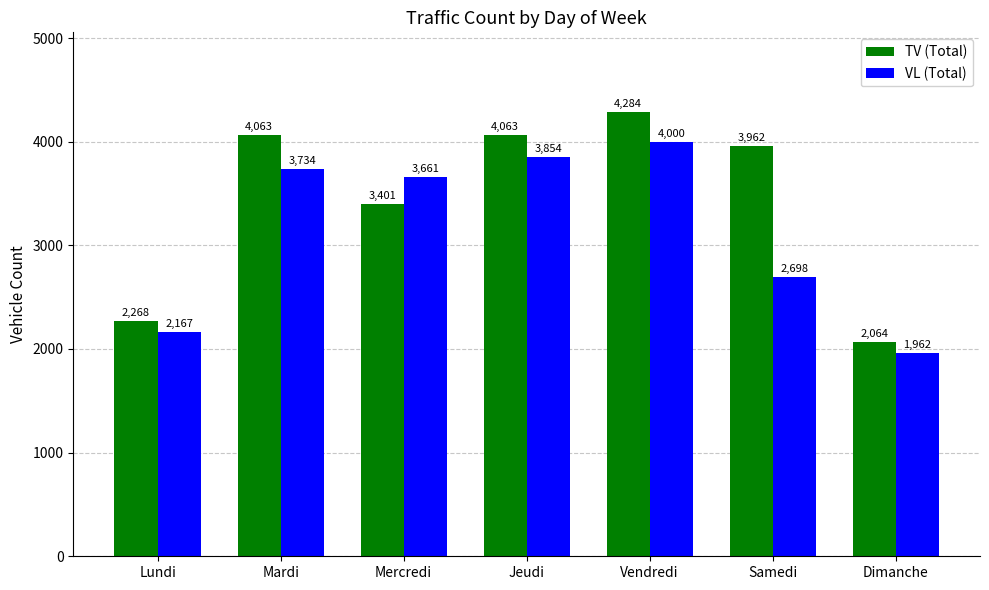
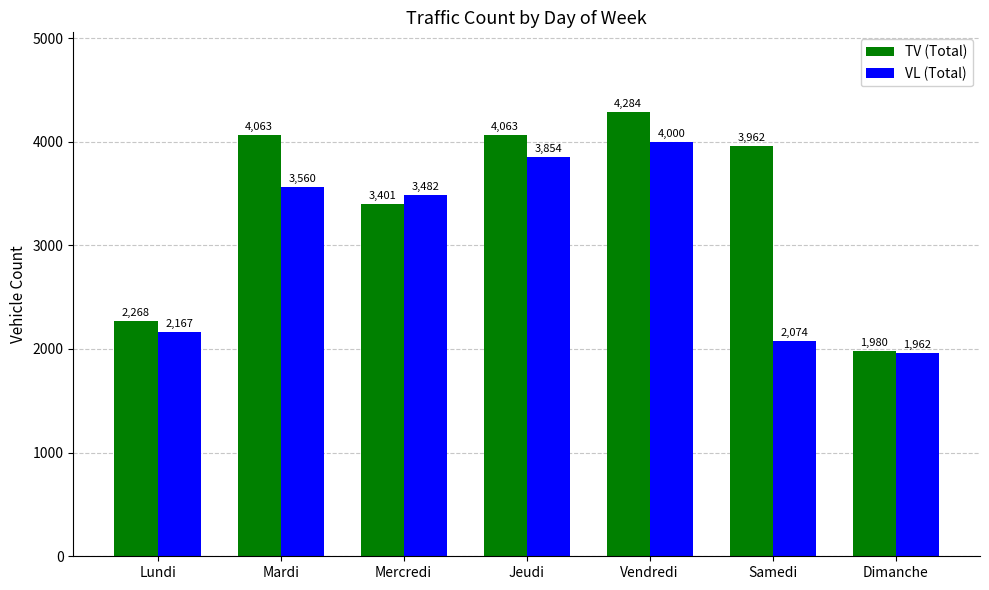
VL (Total), Mardi: 3,734 -> 3,560
VL (Total), Mercredi: 3,661 -> 3,482
VL (Total), Samedi: 2,698 -> 2,074
TV (Total), Dimanche: 2,064 -> 1,980
